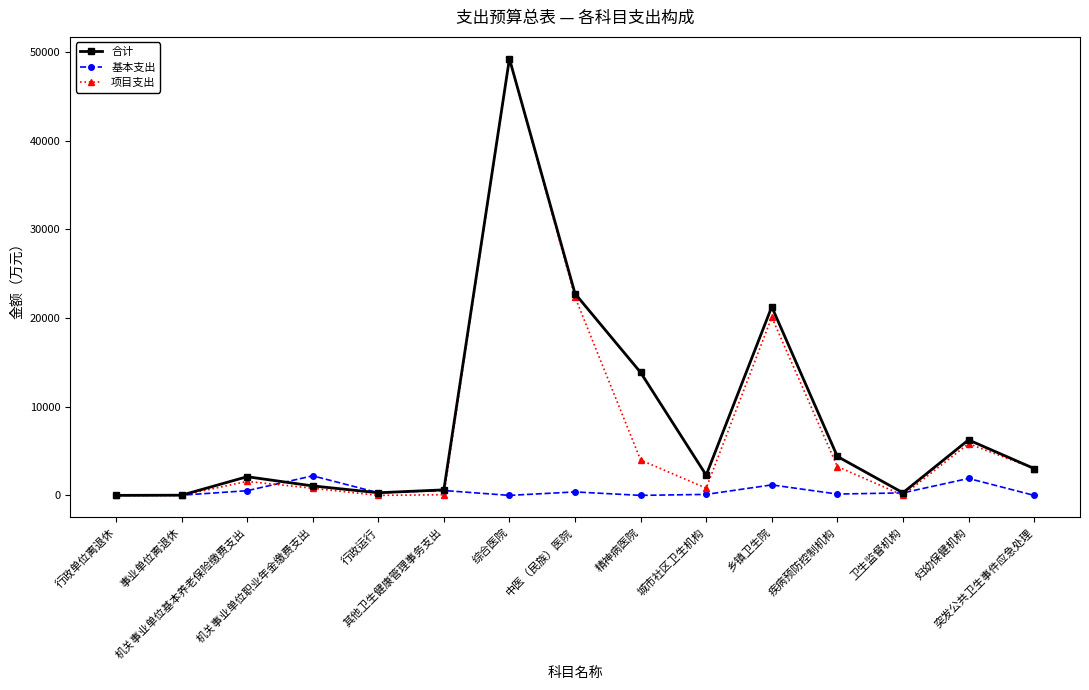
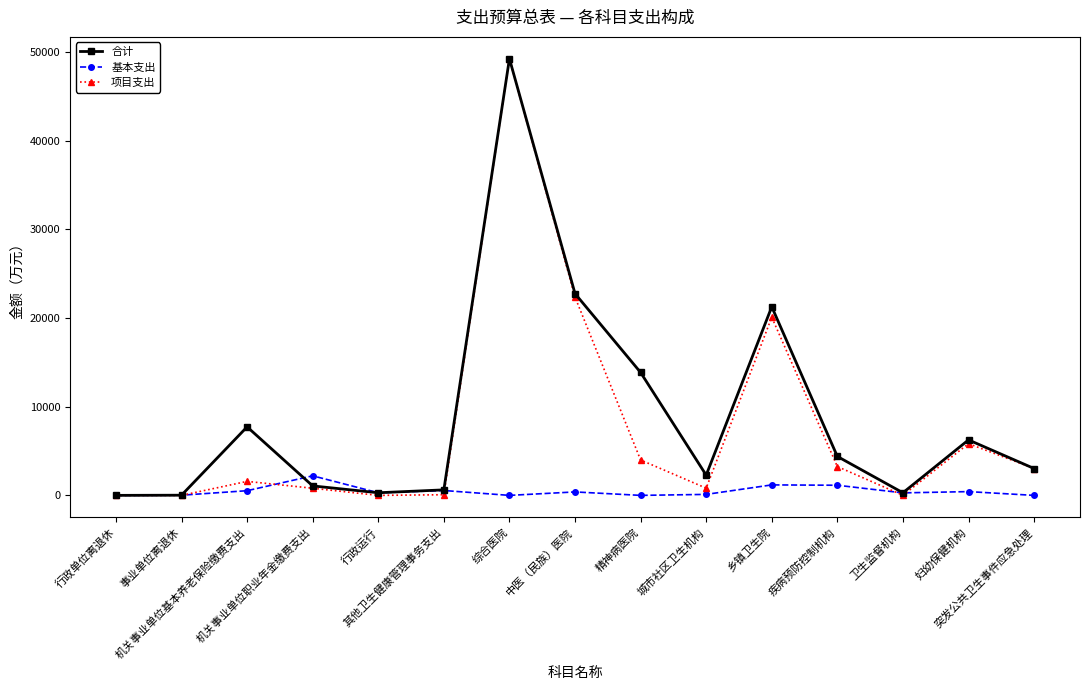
合计, 机关事业单位基本养老保险缴费支出: 2000 -> 8000
基本支出, 疾病预防控制机构: 0 -> 1000
基本支出, 妇幼保健机构: 2000 -> 0
